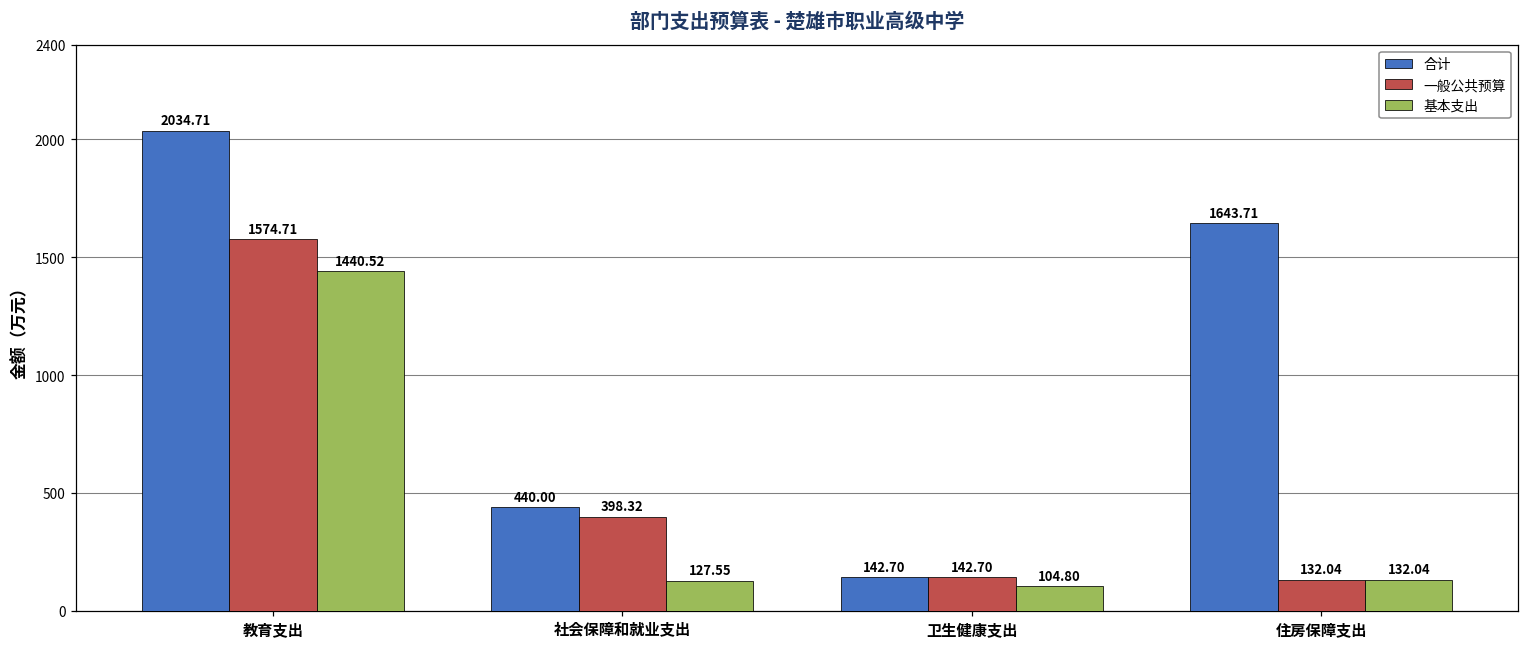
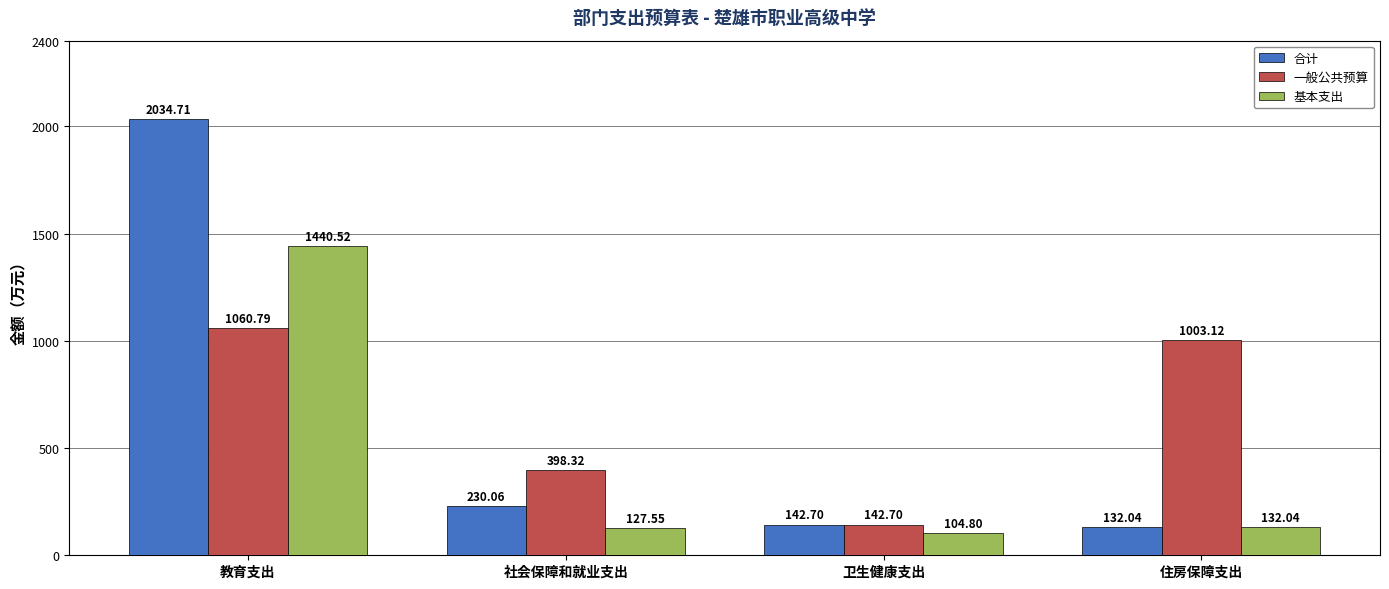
一般公共预算, 教育支出: 1574.71 -> 1060.79
合计, 社会保障和就业支出: 440.00 -> 230.06
合计, 住房保障支出: 1643.71 -> 132.04
一般公共预算, 住房保障支出: 132.04 -> 1003.12
